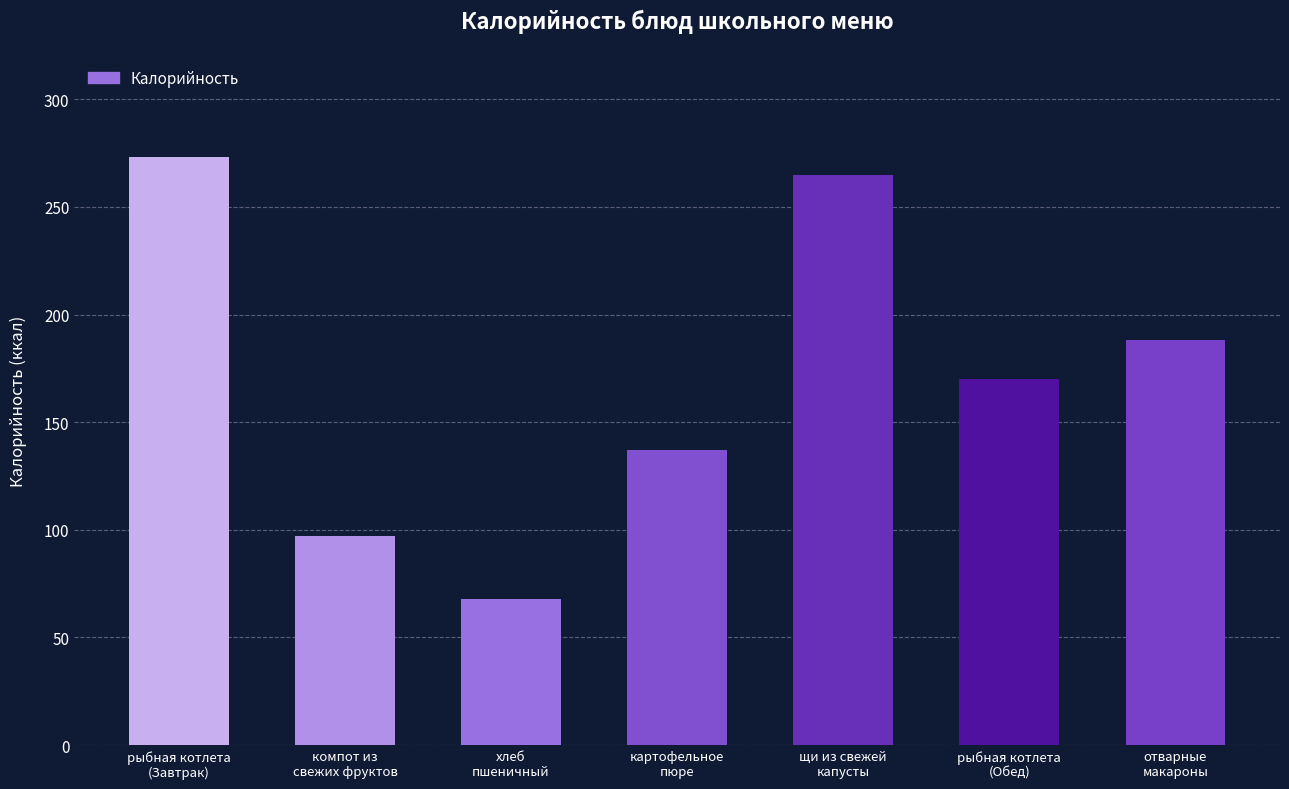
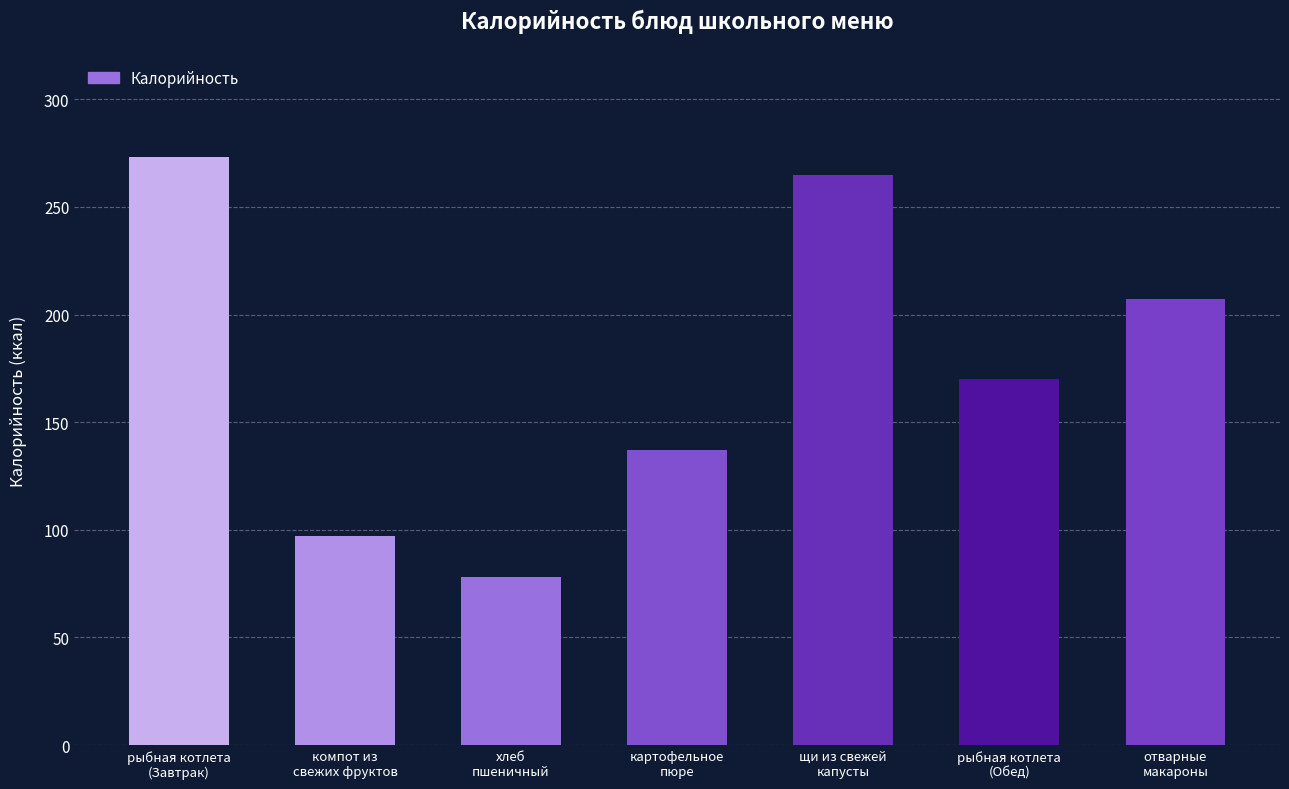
хлеб пшеничный: 68 -> 78
отварные макароны: 188 -> 207
